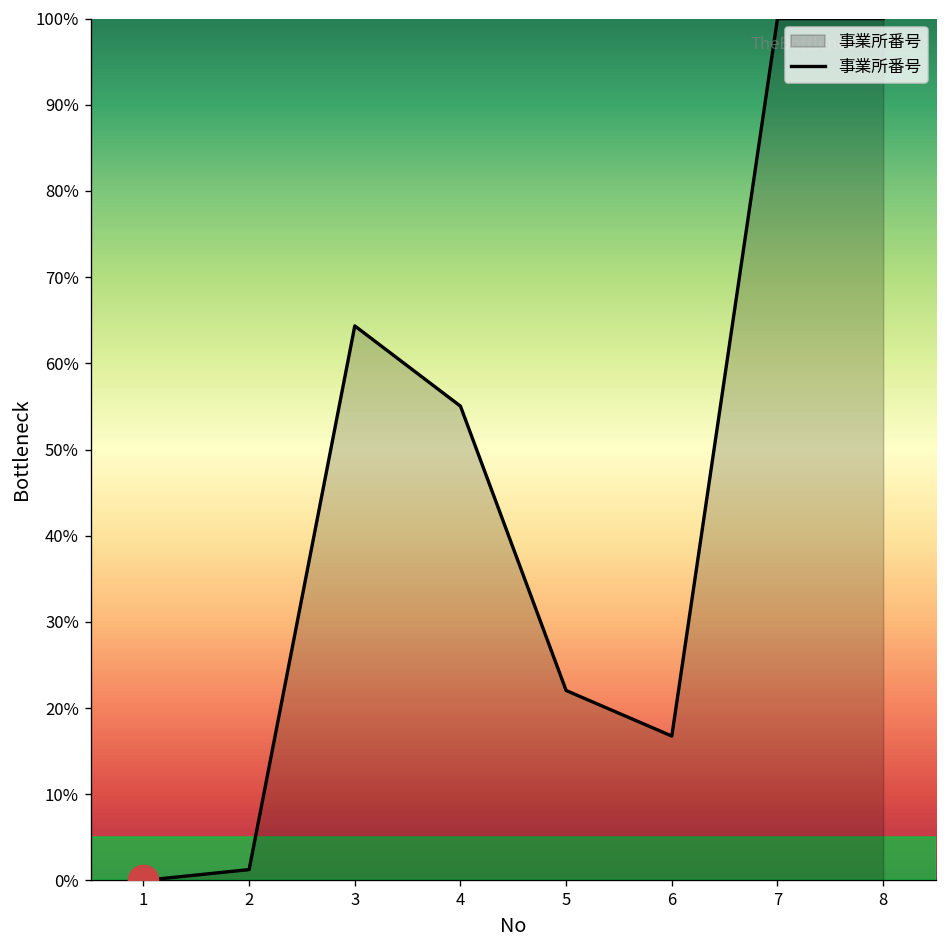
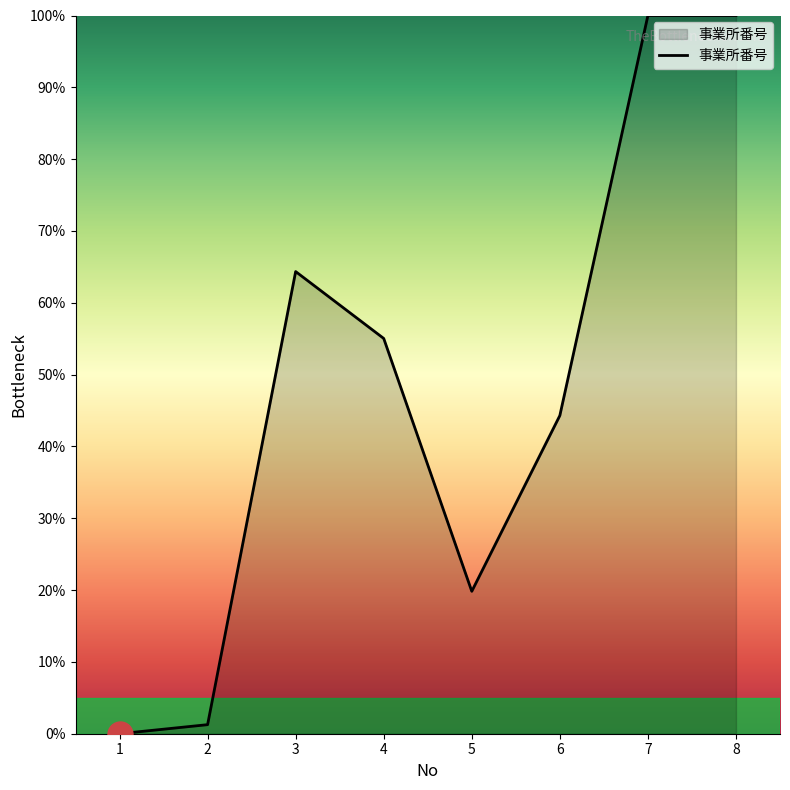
事業所番号, 5: 22% -> 20%
事業所番号, 6: 17% -> 44%
